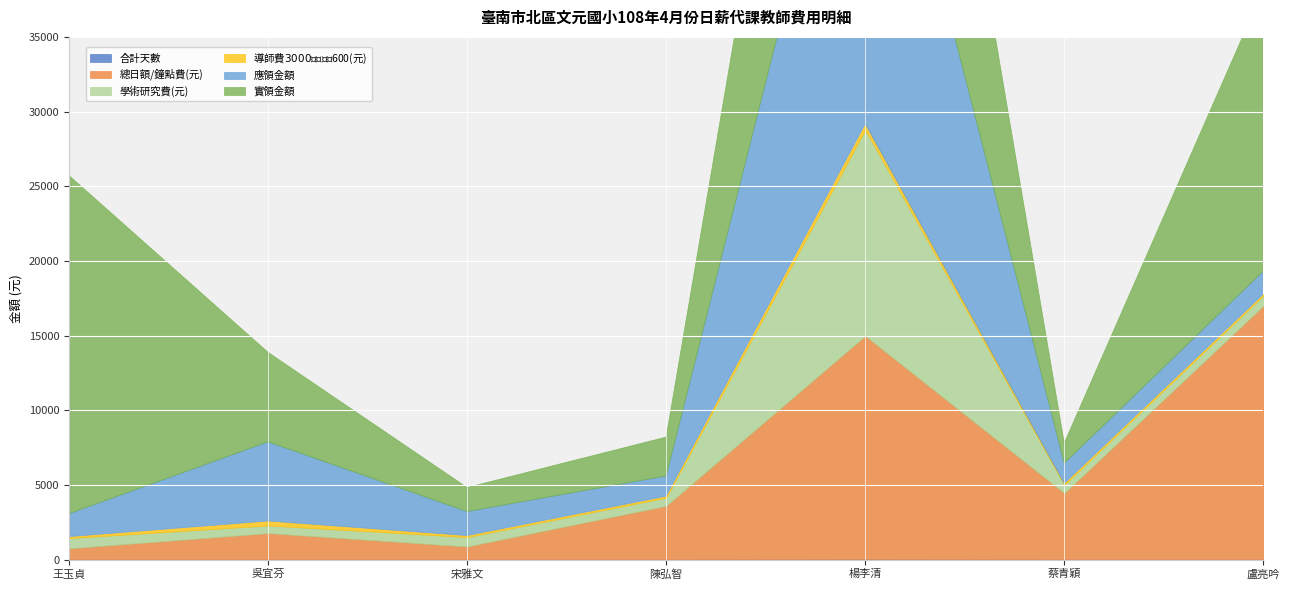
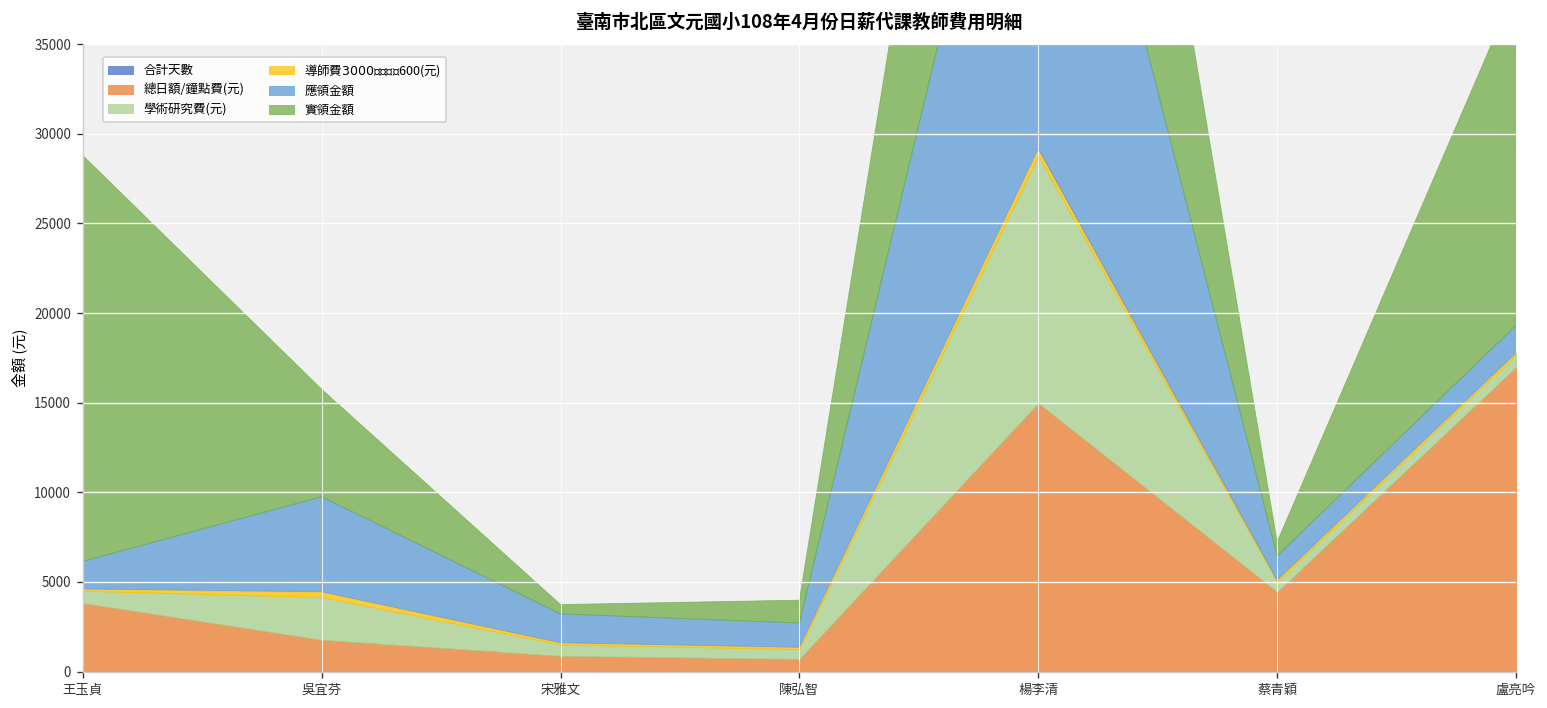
總日額/鐘點費(元), 王玉貞: 700 -> 3800
學術研究費(元), 吳宜芬: 500 -> 2400
實領金額, 宋雅文: 1600 -> 500
總日額/鐘點費(元), 陳弘智: 3600 -> 700
實領金額, 陳弘智: 2600 -> 1300
實領金額, 蔡青穎: 1400 -> 800
